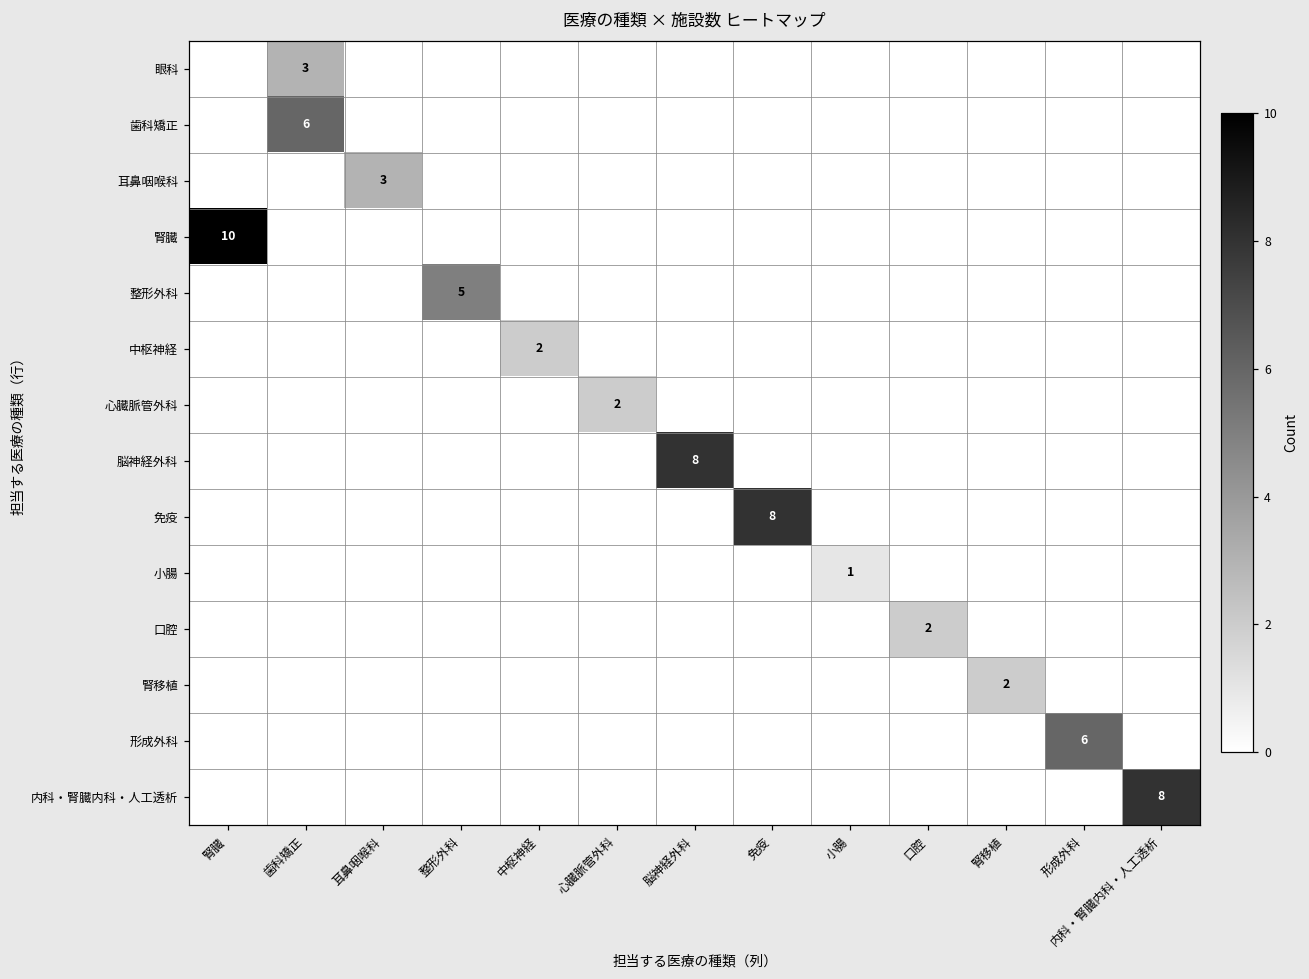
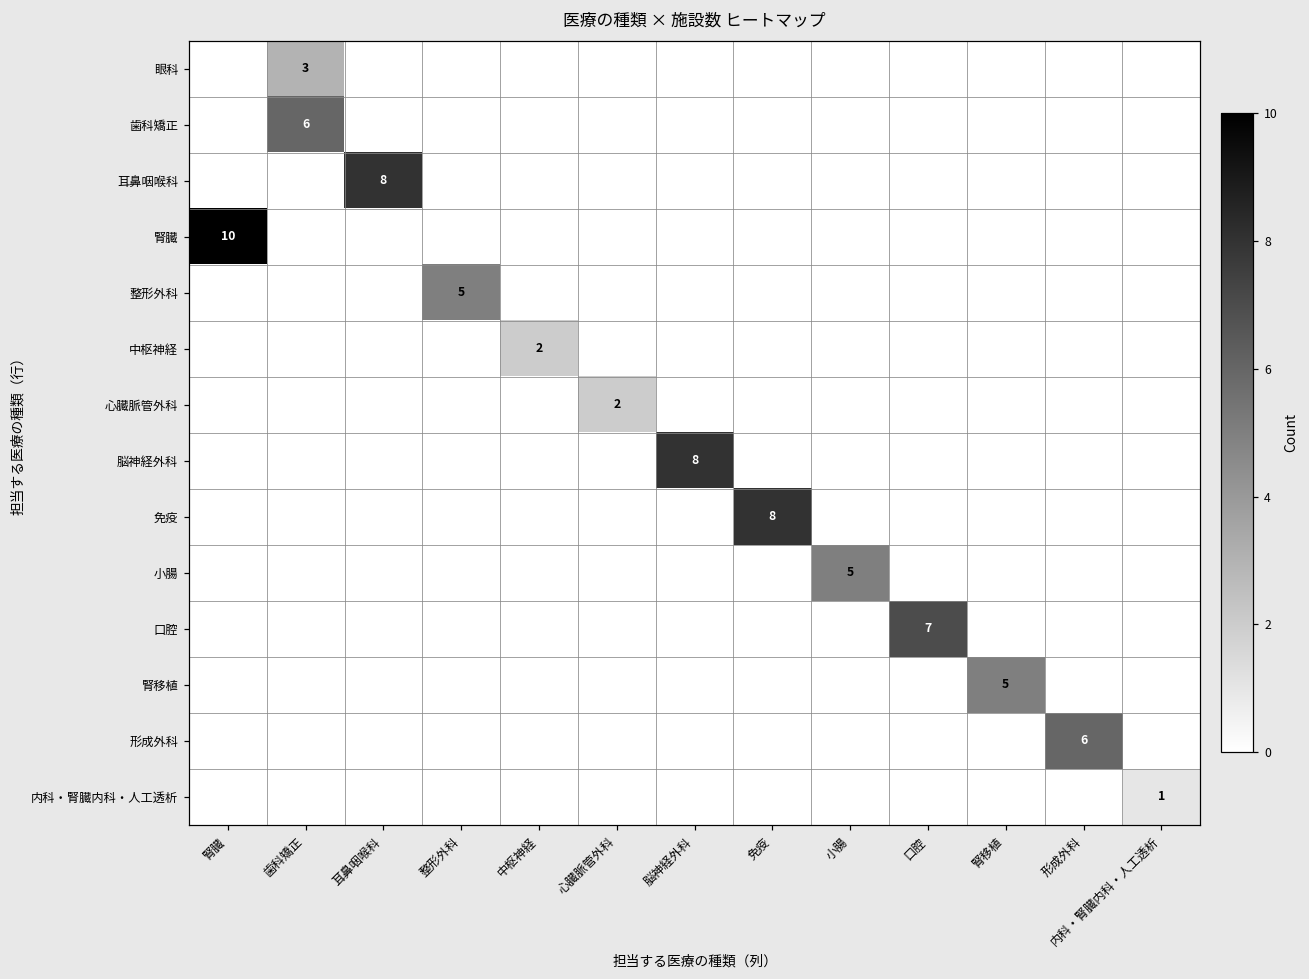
耳鼻咽喉科, 耳鼻咽喉科: 3 -> 8
小腸, 小腸: 1 -> 5
口腔, 口腔: 2 -> 7
腎移植, 腎移植: 2 -> 5
内科・腎臓内科・人工透析, 内科・腎臓内科・人工透析: 8 -> 1
